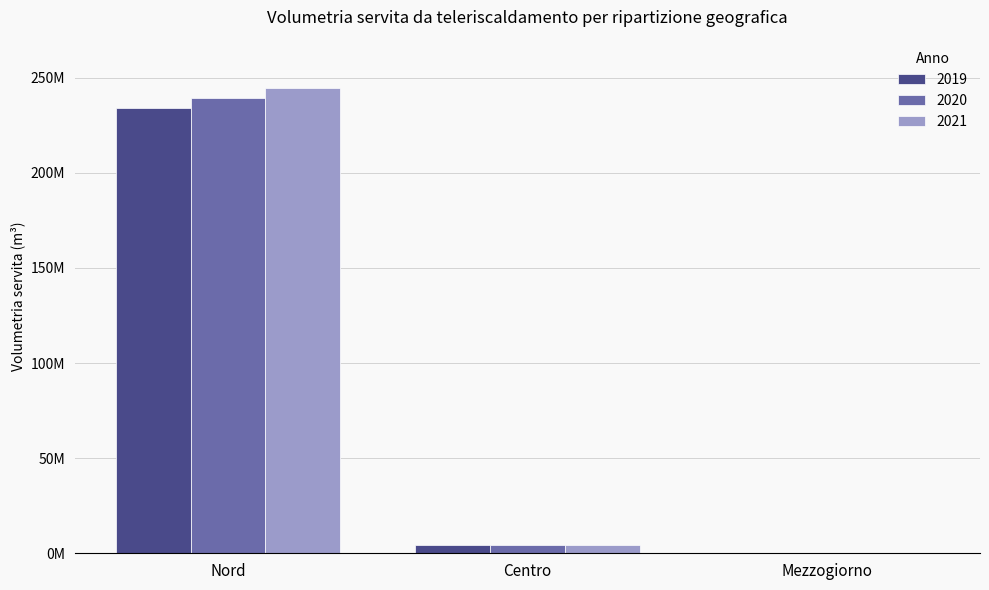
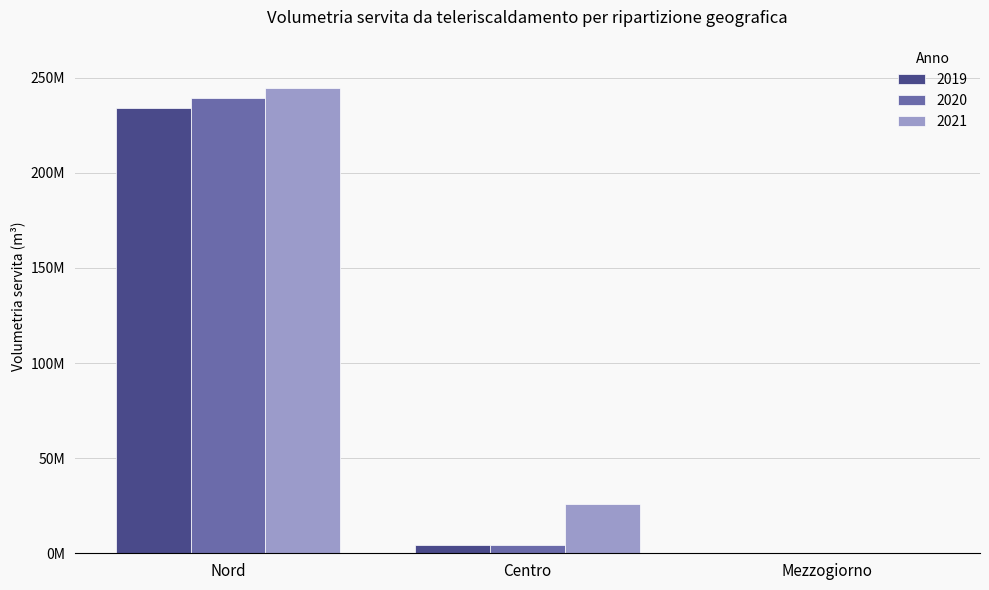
2021, Centro: 4000000 -> 26000000
